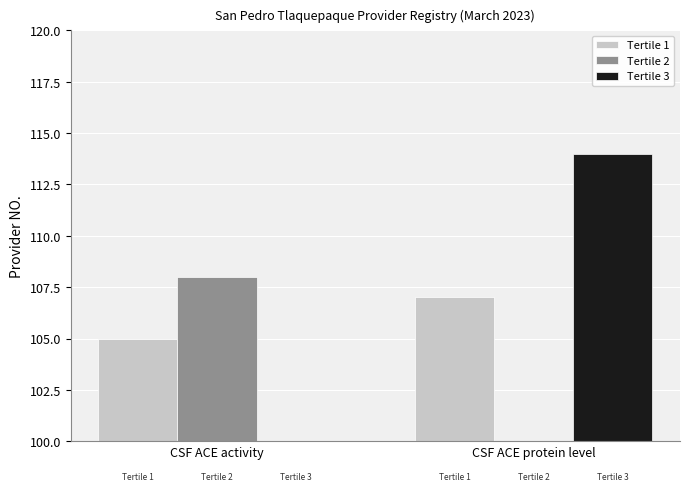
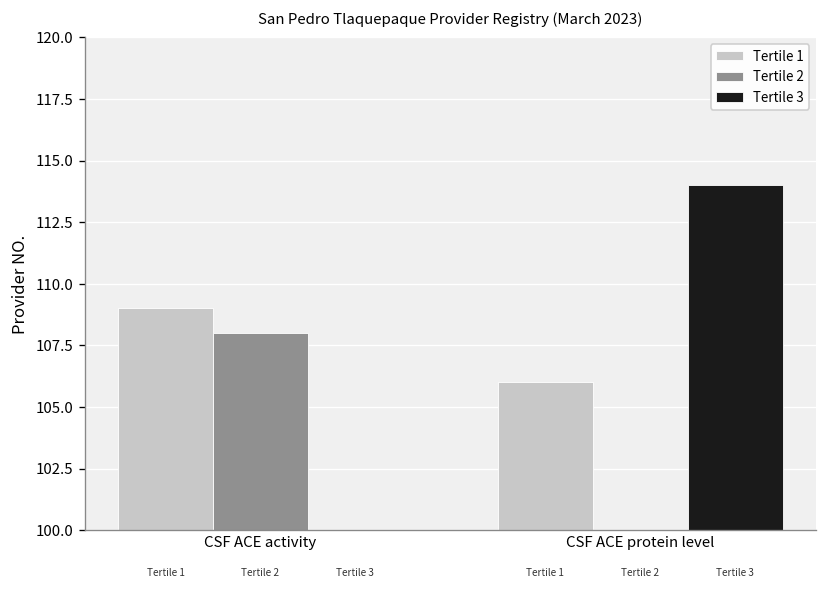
Tertile 1, CSF ACE activity: 105 -> 109
Tertile 1, CSF ACE protein level: 107 -> 106
